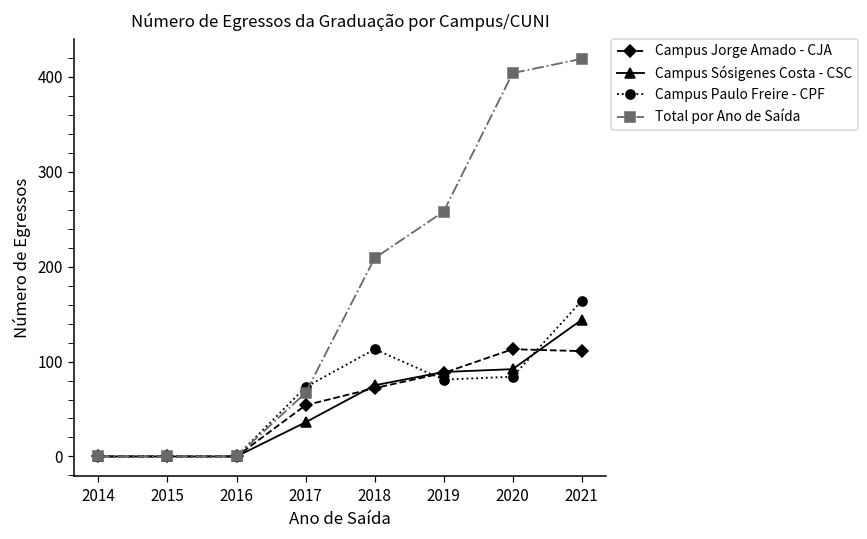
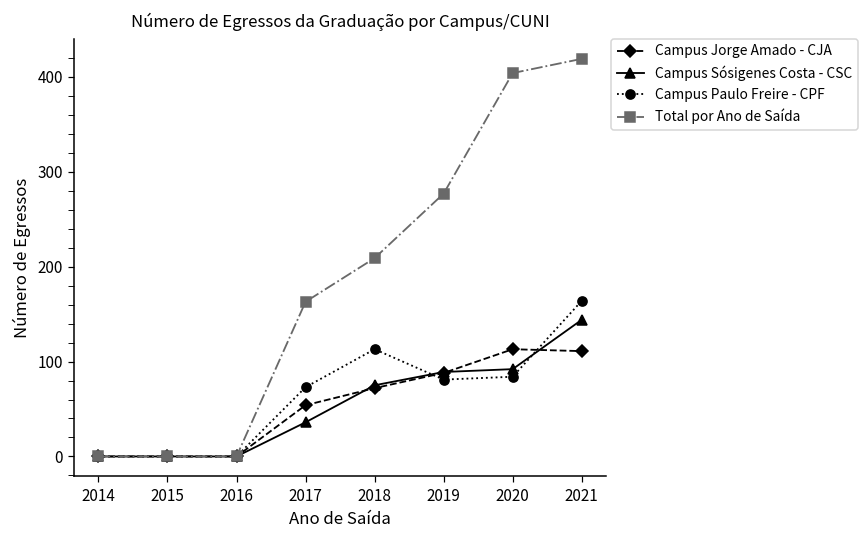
Total por Ano de Saída, 2017: 70 -> 160
Total por Ano de Saída, 2019: 260 -> 280
